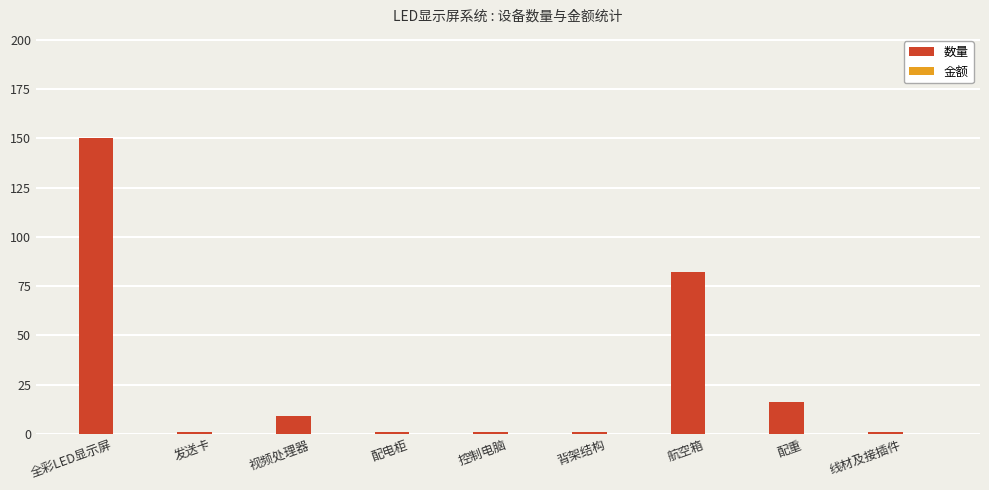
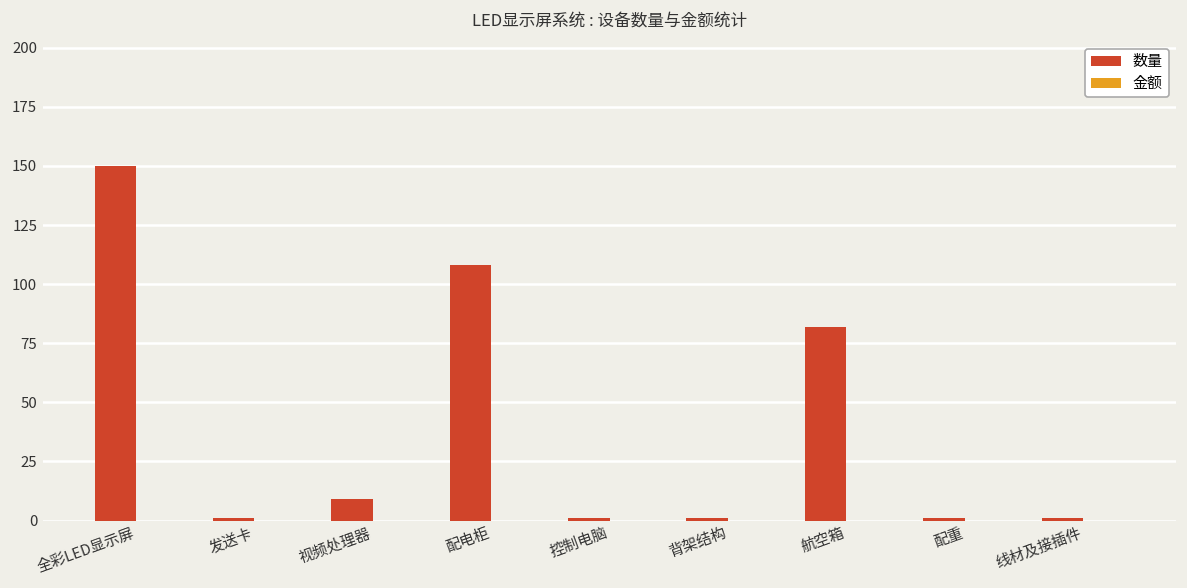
数量, 配电柜: 1 -> 108
数量, 配重: 16 -> 1
